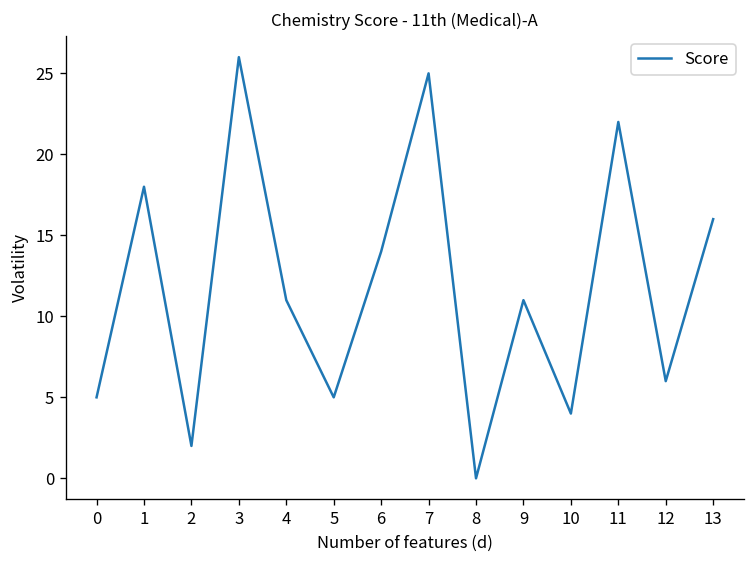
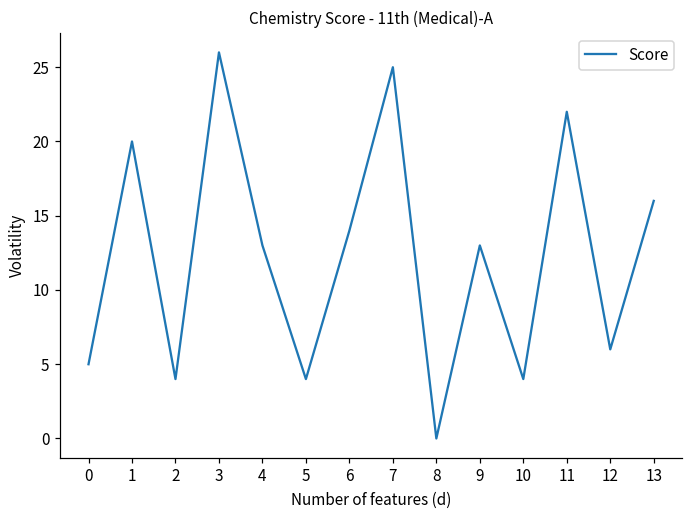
1: 18 -> 20
2: 2 -> 4
4: 11 -> 13
5: 5 -> 4
9: 11 -> 13
